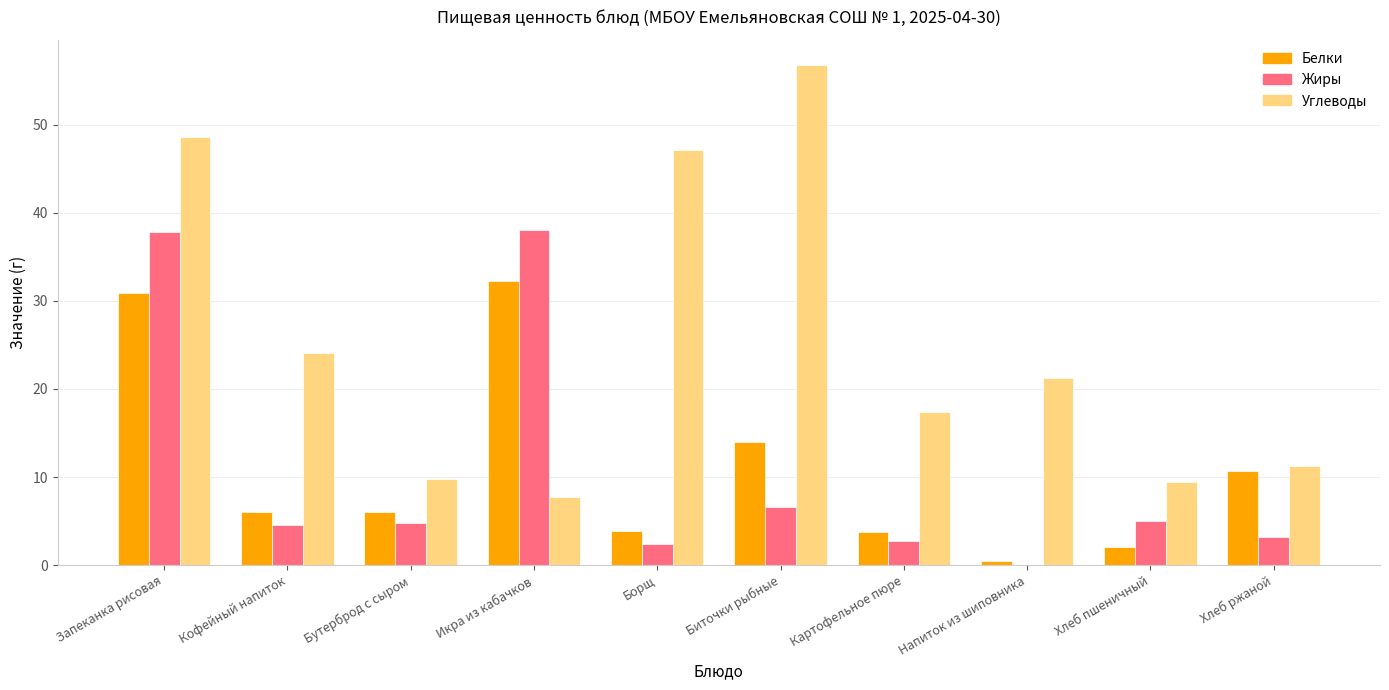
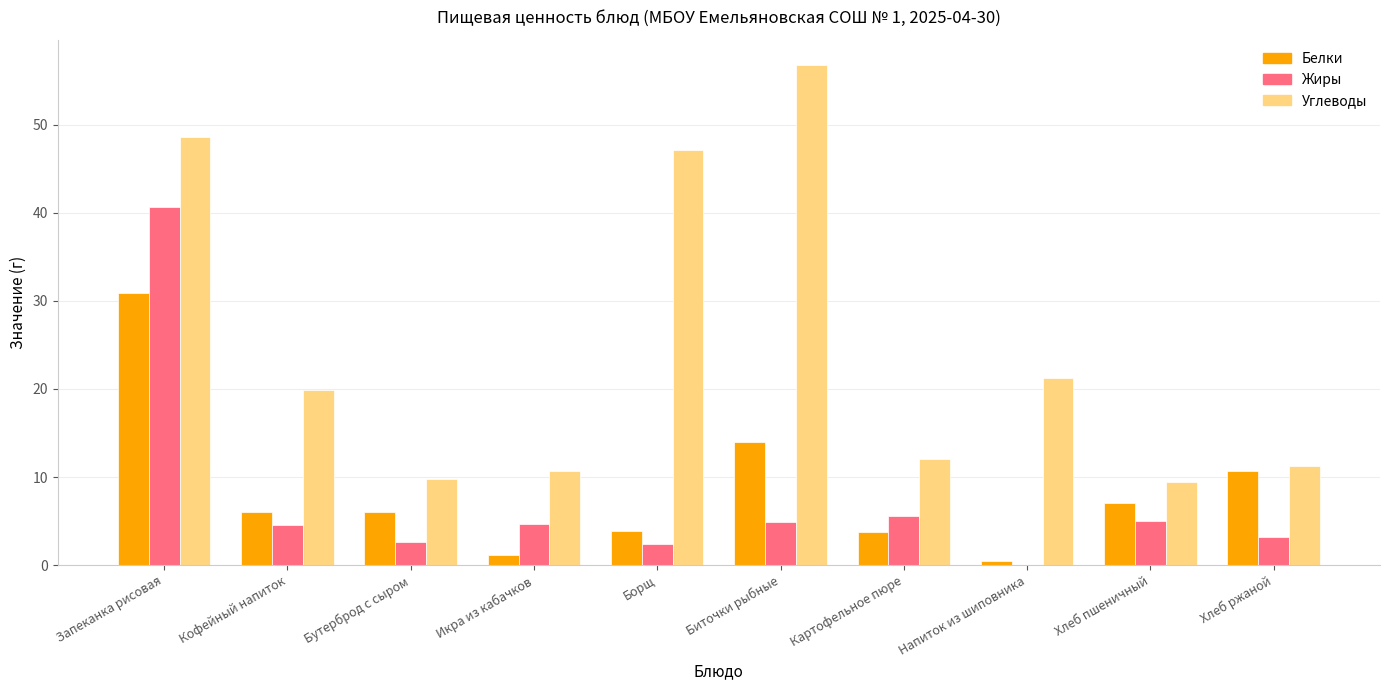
Жиры, Запеканка рисовая: 38 -> 41
Углеводы, Кофейный напиток: 24 -> 20
Жиры, Бутерброд с сыром: 5 -> 3
Белки, Икра из кабачков: 32 -> 1
Жиры, Икра из кабачков: 38 -> 5
Углеводы, Икра из кабачков: 8 -> 11
Жиры, Биточки рыбные: 7 -> 5
Жиры, Картофельное пюре: 3 -> 6
Углеводы, Картофельное пюре: 17 -> 12
Белки, Хлеб пшеничный: 2 -> 7
